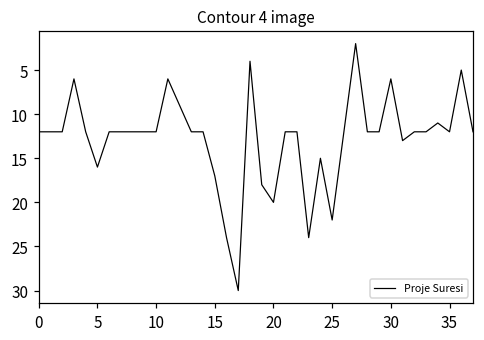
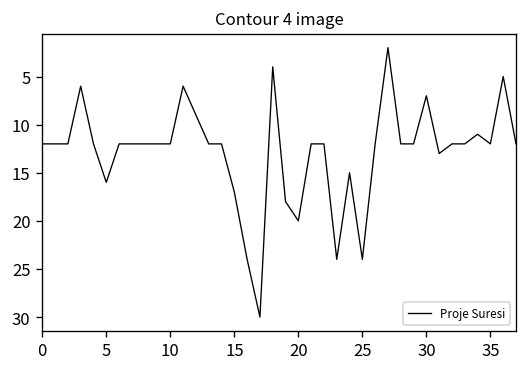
25: 22 -> 24
30: 6 -> 7
